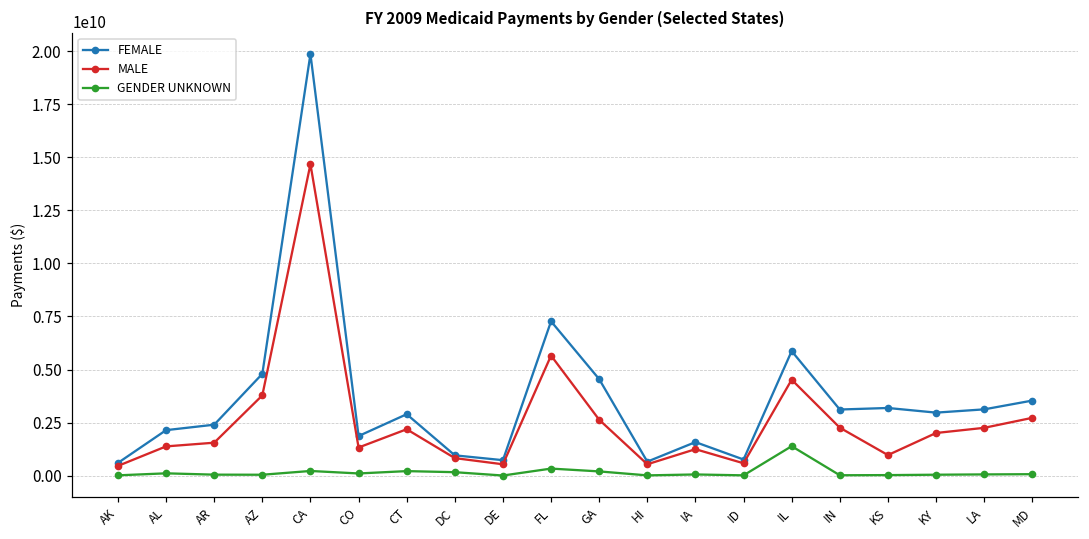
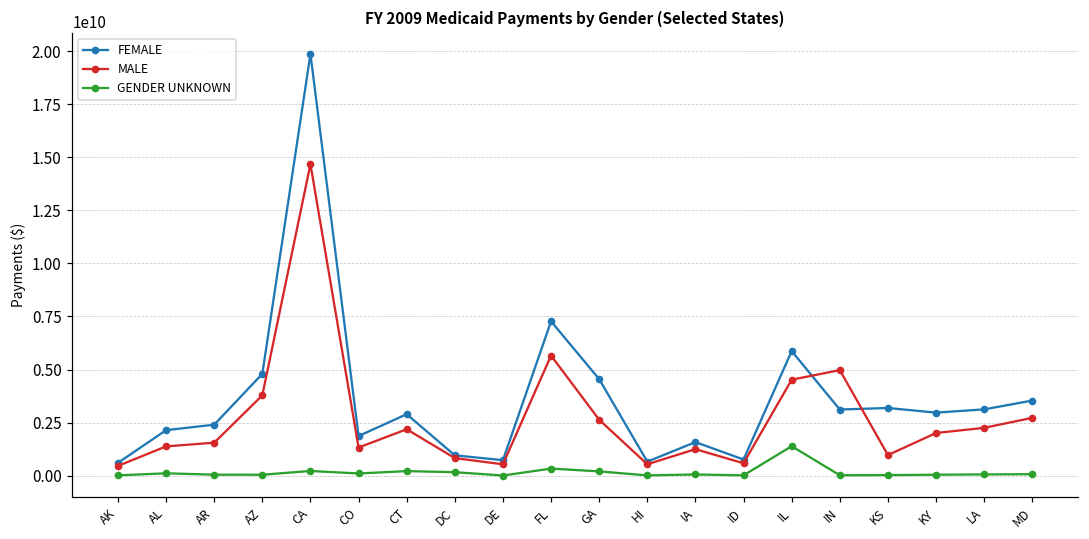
MALE, IN: 2300000000 -> 5000000000
